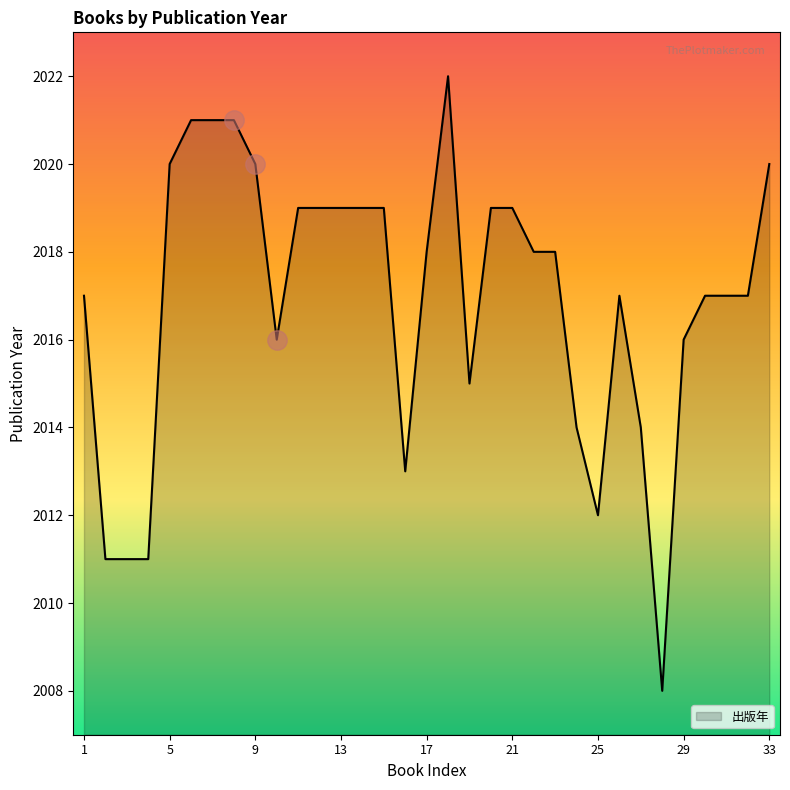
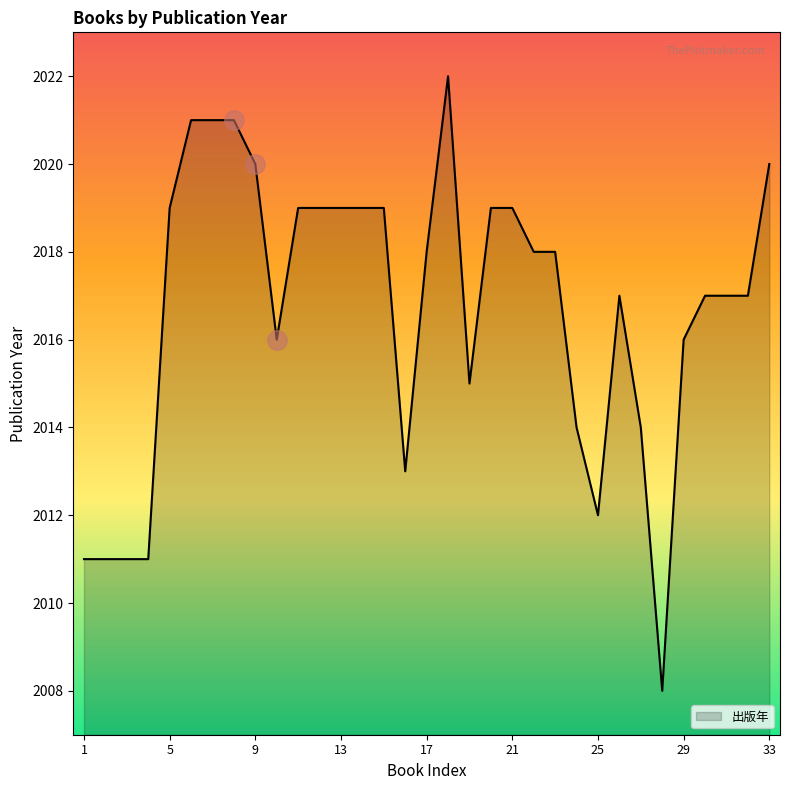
出版年, 1: 2017 -> 2011
出版年, 5: 2020 -> 2019
